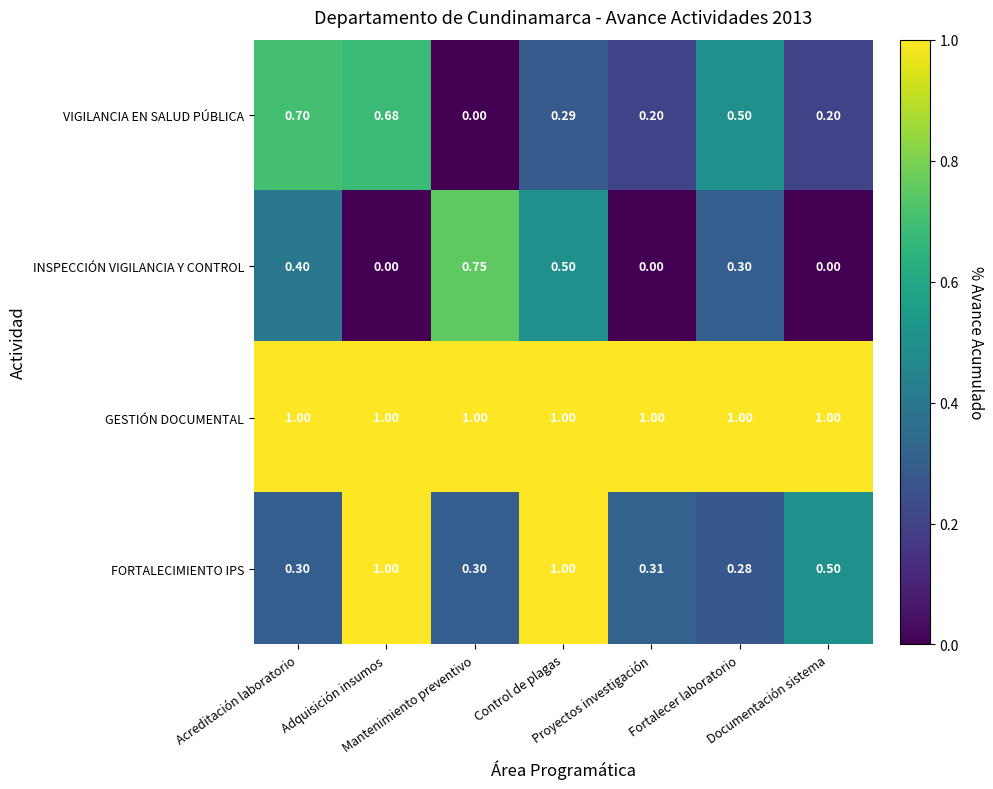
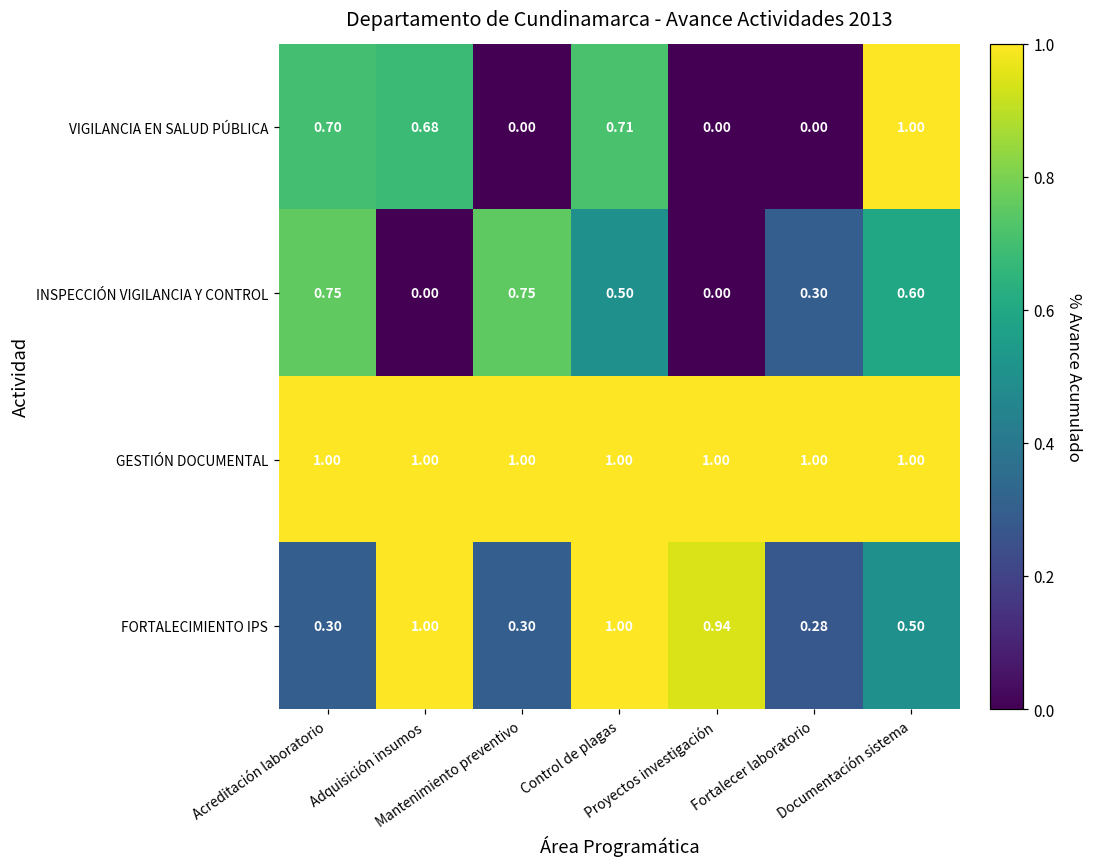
VIGILANCIA EN SALUD PÚBLICA, Control de plagas: 0.29 -> 0.71
VIGILANCIA EN SALUD PÚBLICA, Proyectos investigación: 0.20 -> 0.00
VIGILANCIA EN SALUD PÚBLICA, Fortalecer laboratorio: 0.50 -> 0.00
VIGILANCIA EN SALUD PÚBLICA, Documentación sistema: 0.20 -> 1.00
INSPECCIÓN VIGILANCIA Y CONTROL, Acreditación laboratorio: 0.40 -> 0.75
INSPECCIÓN VIGILANCIA Y CONTROL, Documentación sistema: 0.00 -> 0.60
FORTALECIMIENTO IPS, Proyectos investigación: 0.31 -> 0.94
